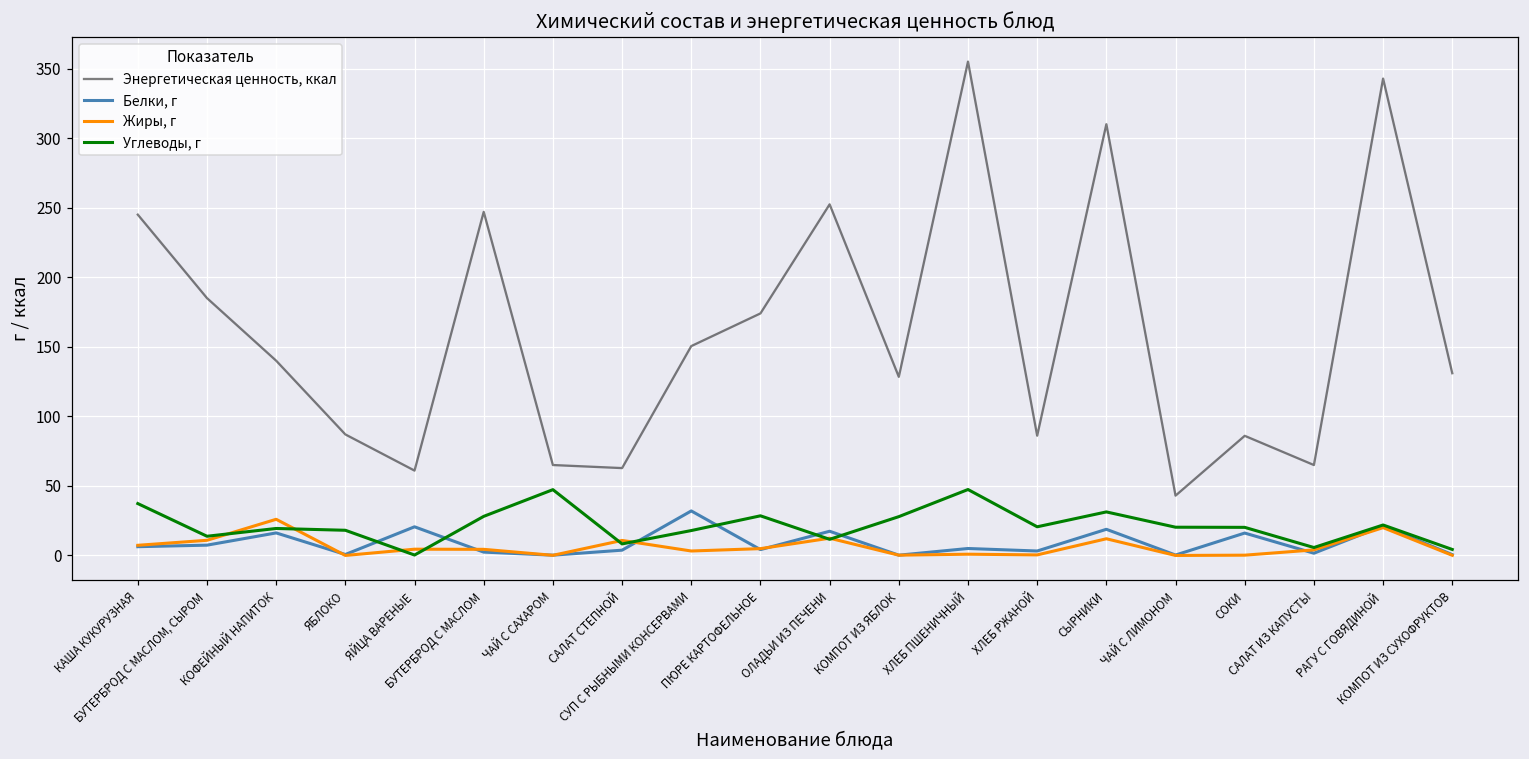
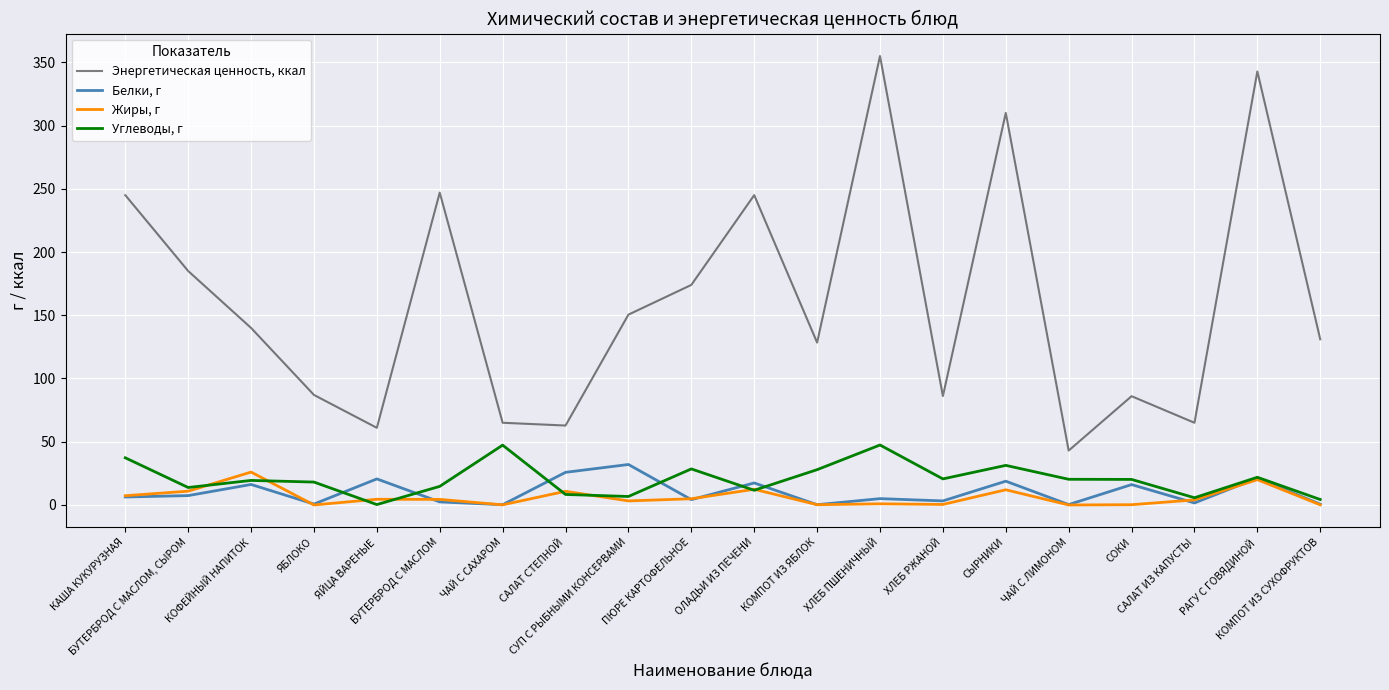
Углеводы, г, БУТЕРБРОД С МАСЛОМ: 28 -> 15
Белки, г, САЛАТ СТЕПНОЙ: 4 -> 26
Углеводы, г, СУП С РЫБНЫМИ КОНСЕРВАМИ: 18 -> 7
Энергетическая ценность, ккал, ОЛАДЬИ ИЗ ПЕЧЕНИ: 252 -> 245
